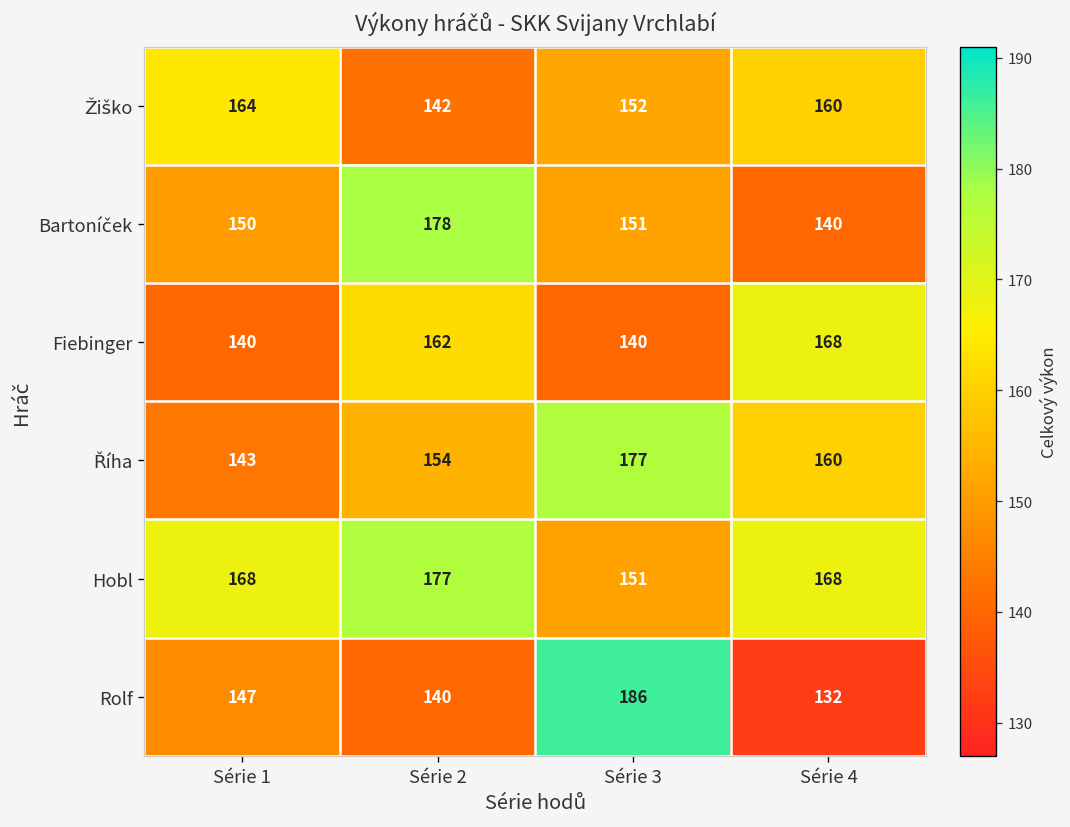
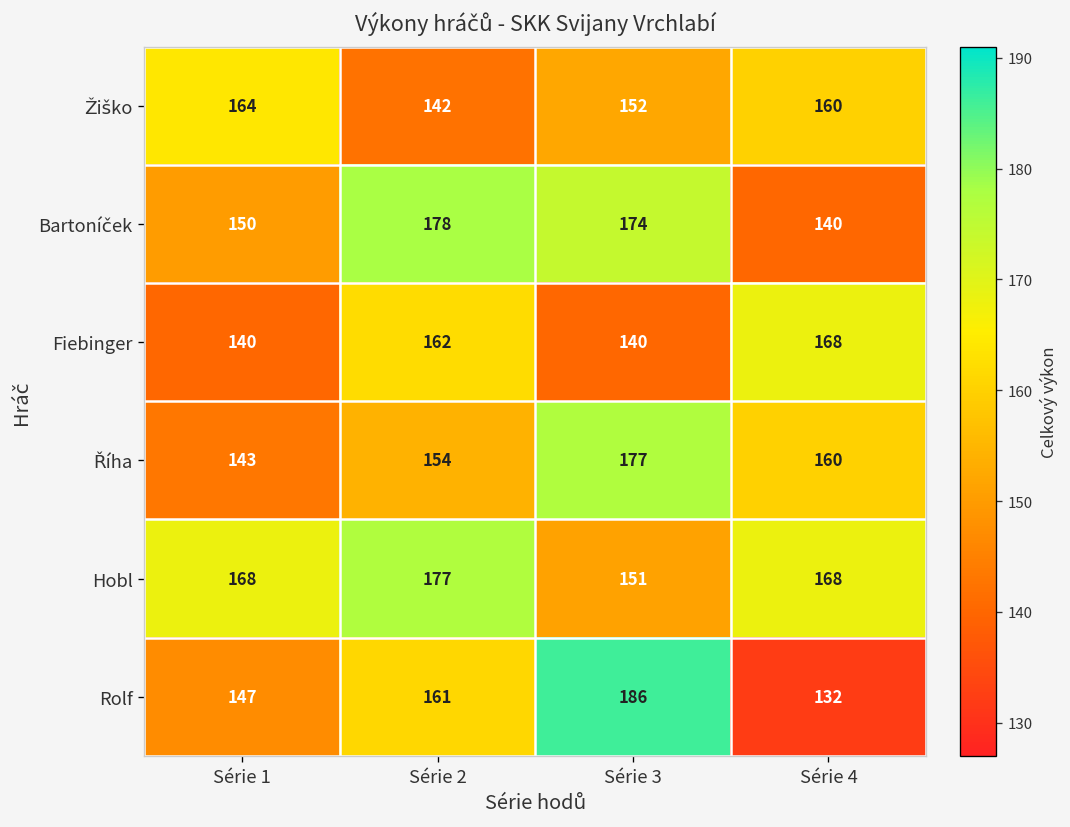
Bartoníček, Série 3: 151 -> 174
Rolf, Série 2: 140 -> 161
